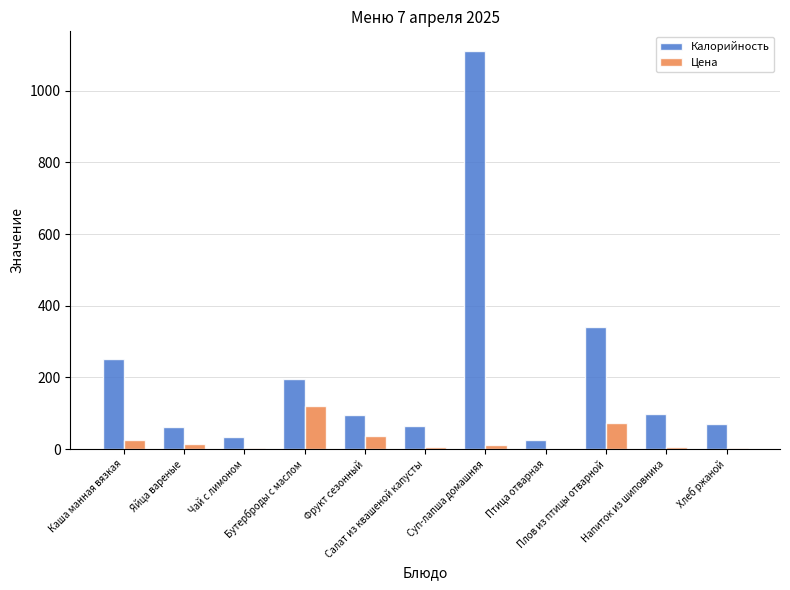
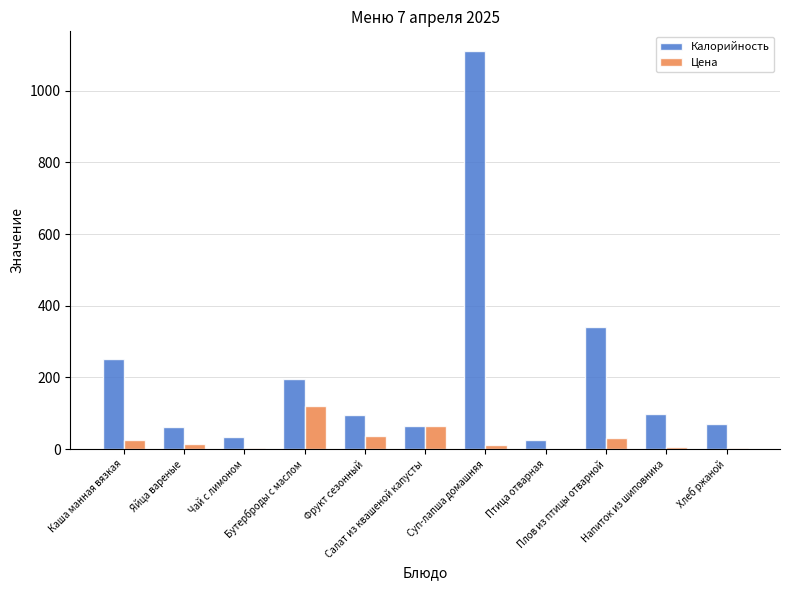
Цена, Салат из квашеной капусты: 10 -> 60
Цена, Плов из птицы отварной: 70 -> 30
